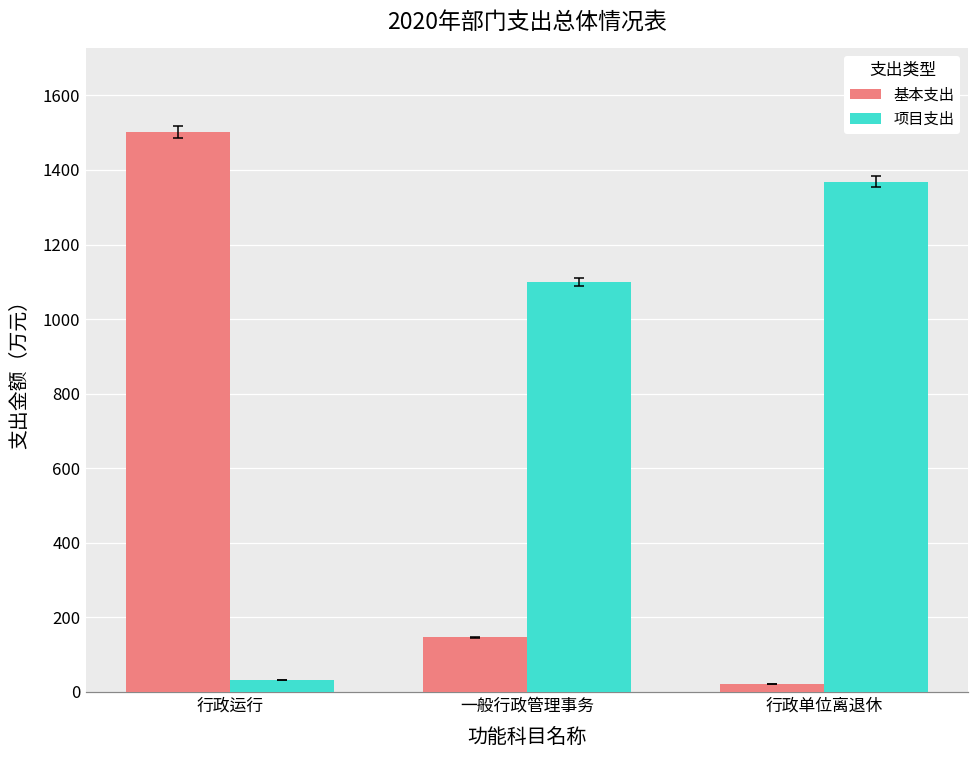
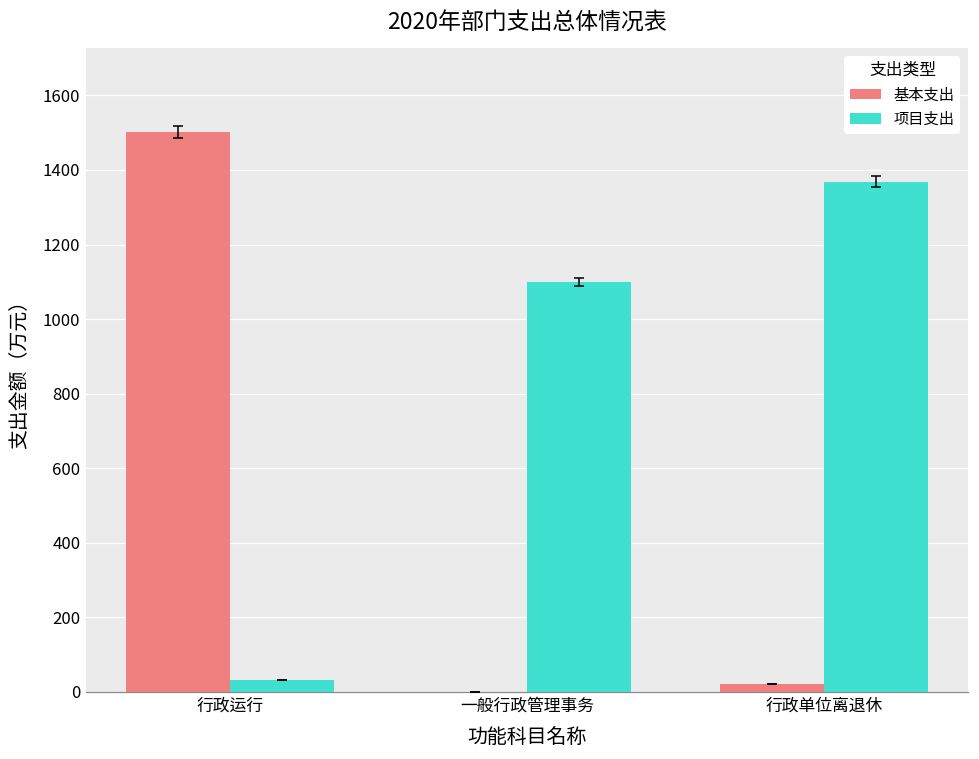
基本支出, 一般行政管理事务: 150 -> 0
